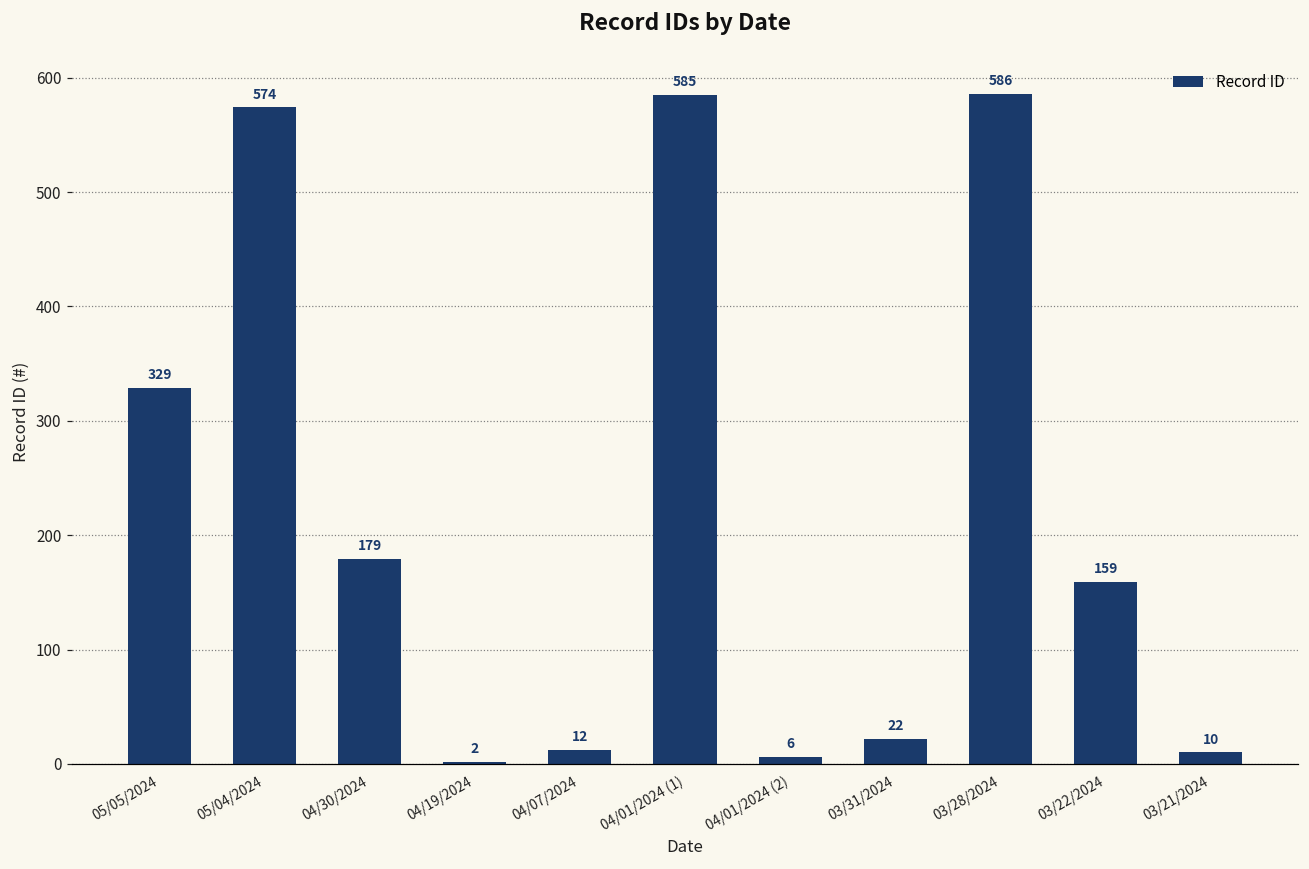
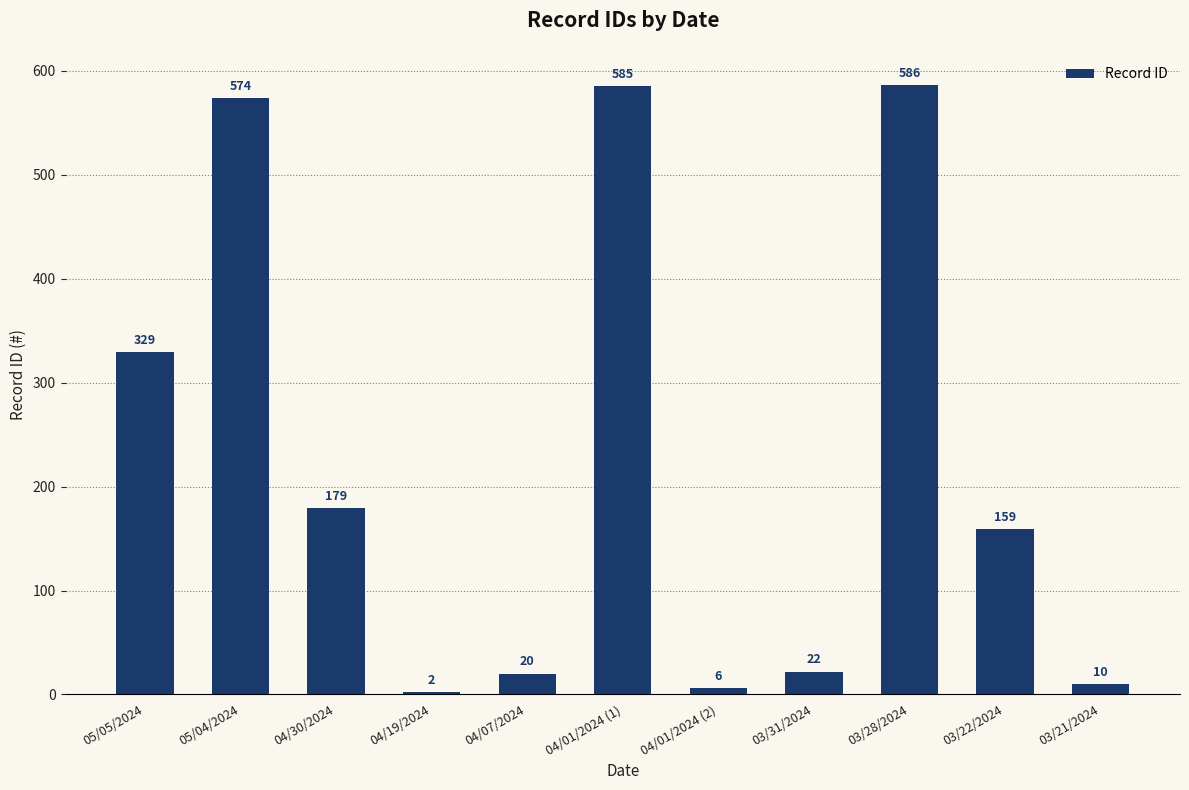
04/07/2024: 12 -> 20
